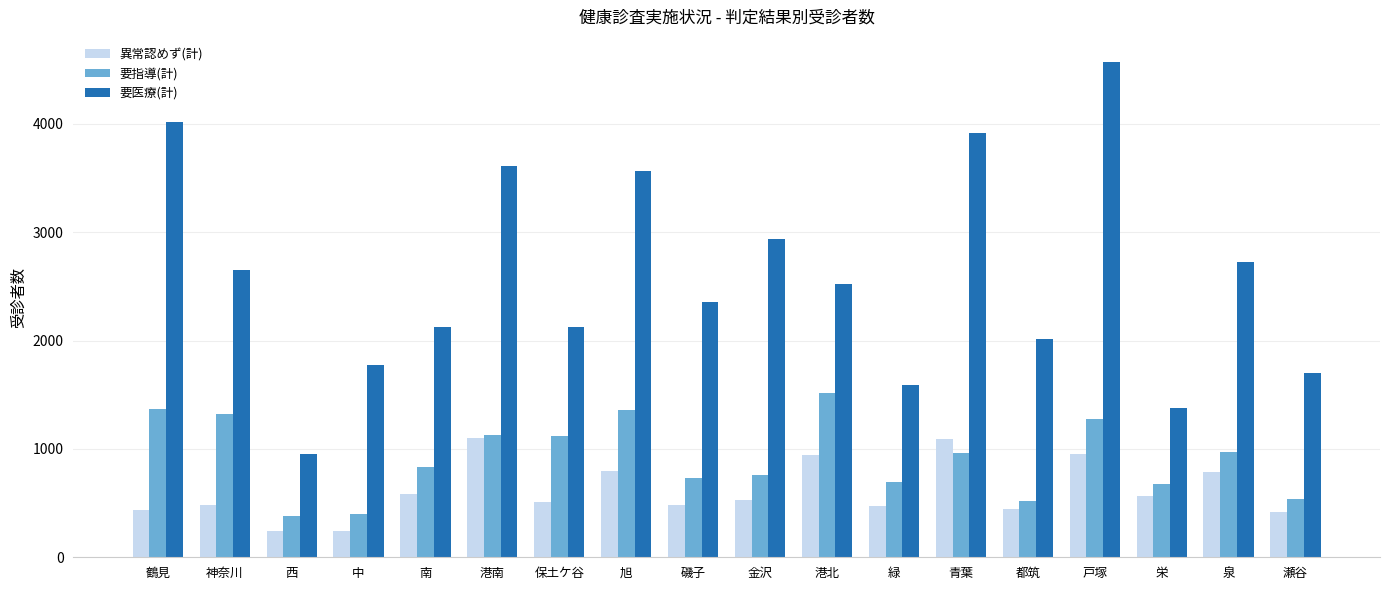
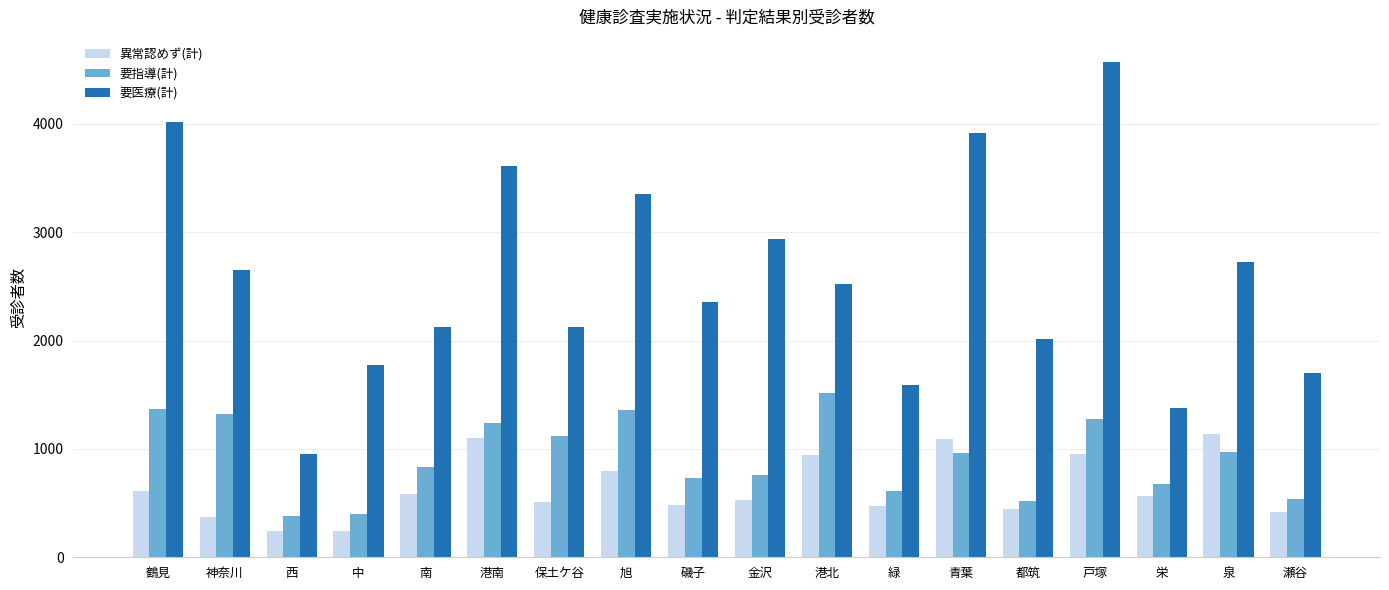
異常認めず(計), 鶴見: 440 -> 610
異常認めず(計), 神奈川: 480 -> 370
要指導(計), 港南: 1120 -> 1240
要医療(計), 旭: 3570 -> 3350
要指導(計), 緑: 700 -> 610
異常認めず(計), 泉: 780 -> 1140
